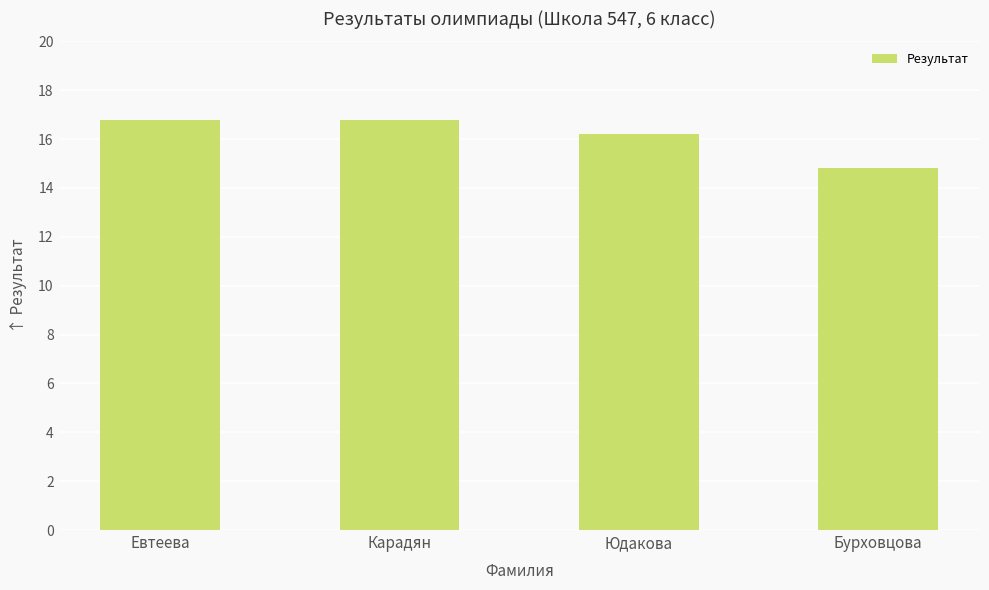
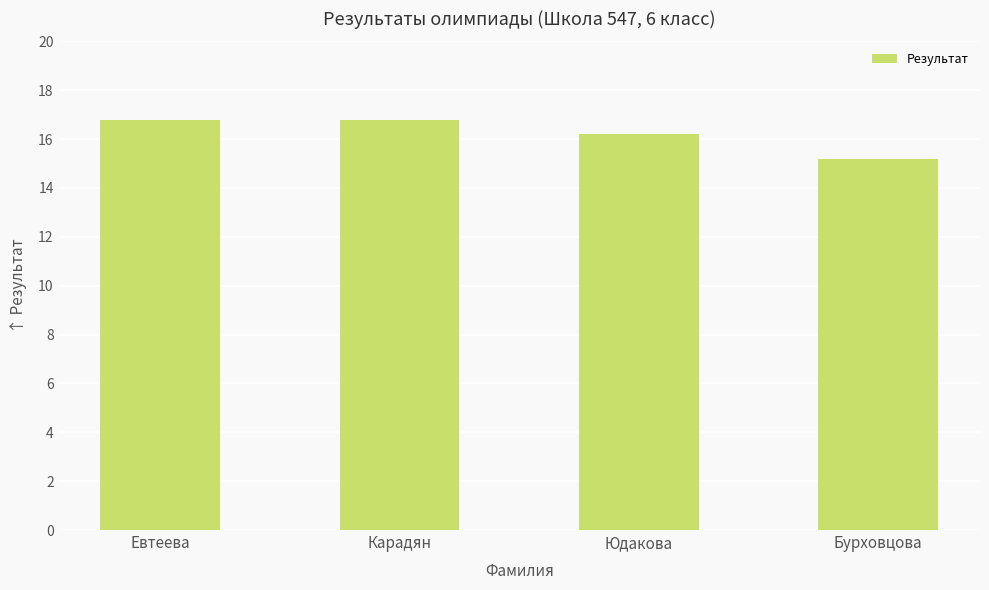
Бурховцова: 14.8 -> 15.2
